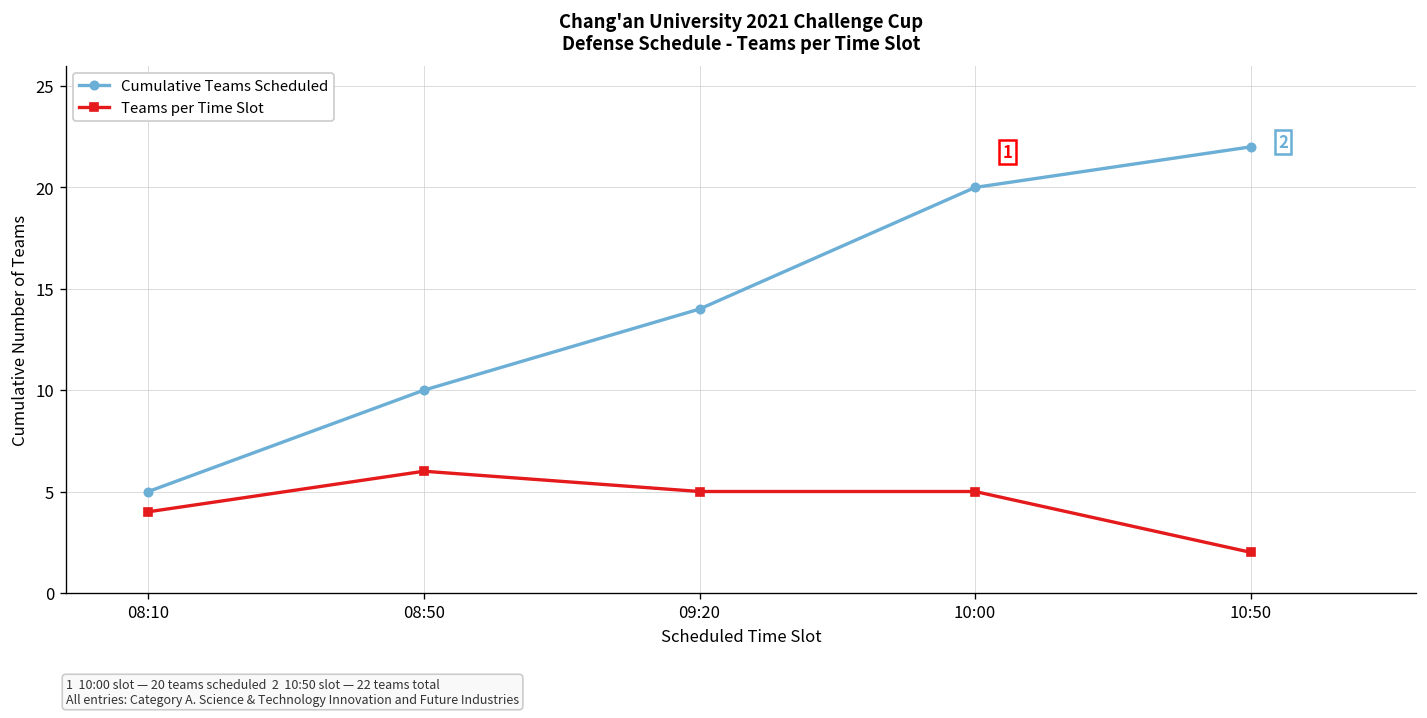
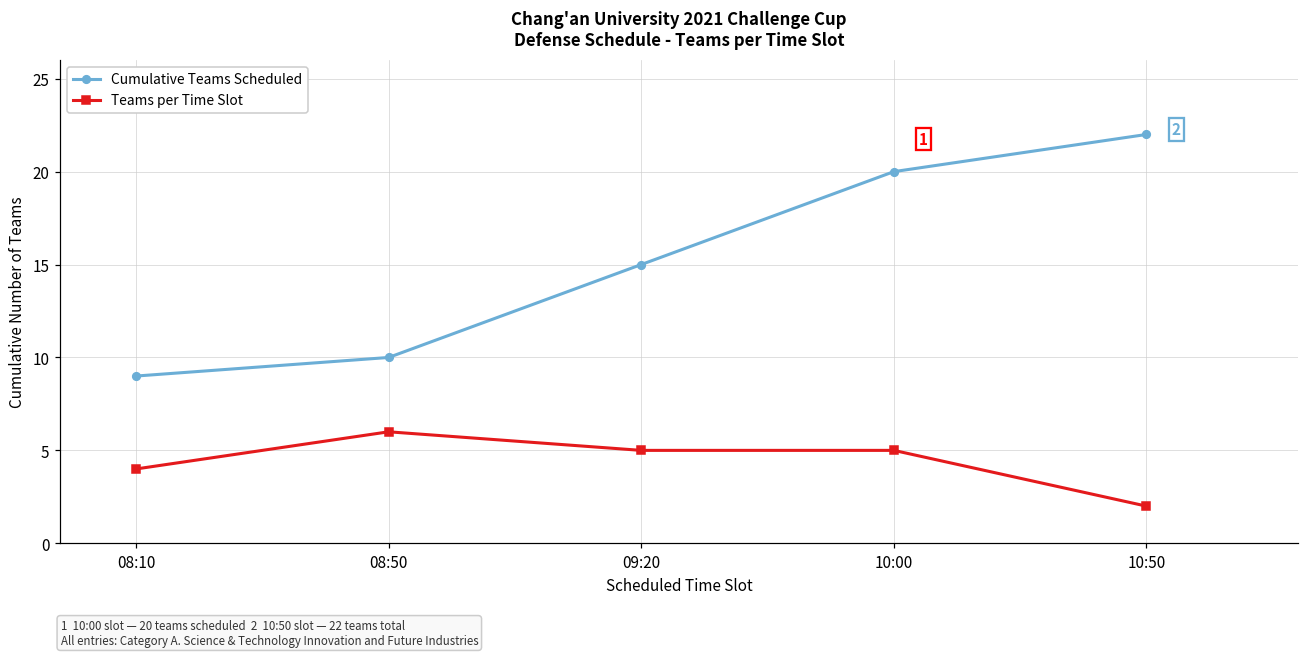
Cumulative Teams Scheduled, 08:10: 5 -> 9
Cumulative Teams Scheduled, 09:20: 14 -> 15
